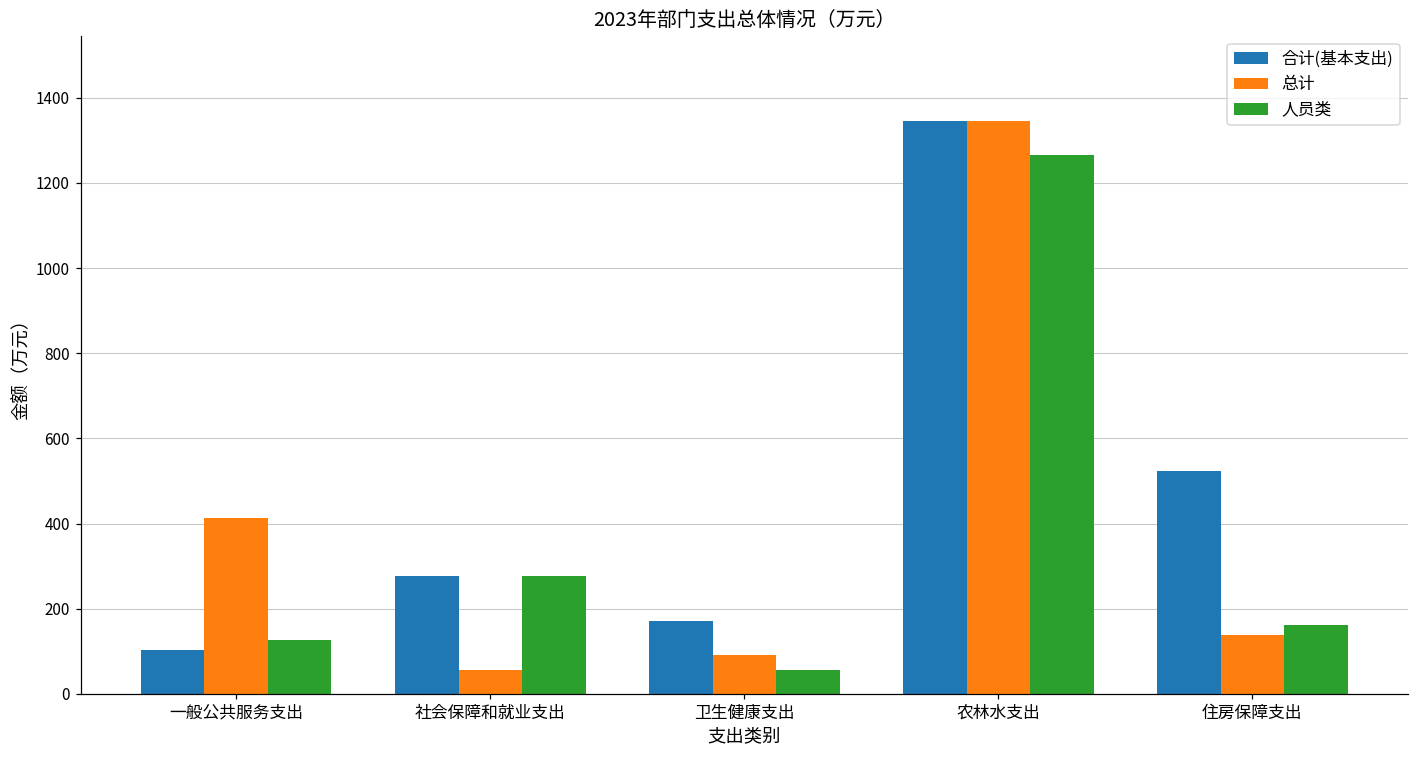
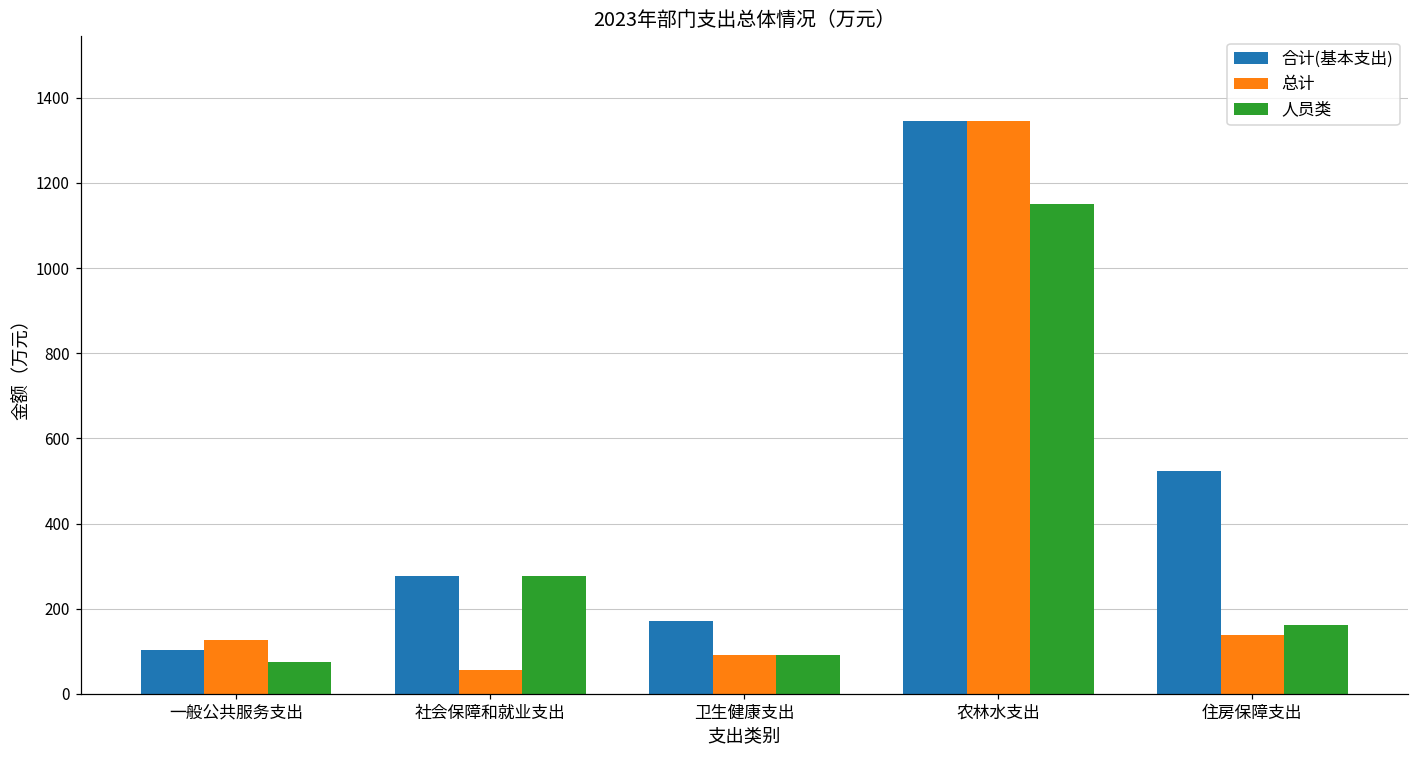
总计, 一般公共服务支出: 410 -> 130
人员类, 一般公共服务支出: 130 -> 70
人员类, 卫生健康支出: 60 -> 90
人员类, 农林水支出: 1260 -> 1150
